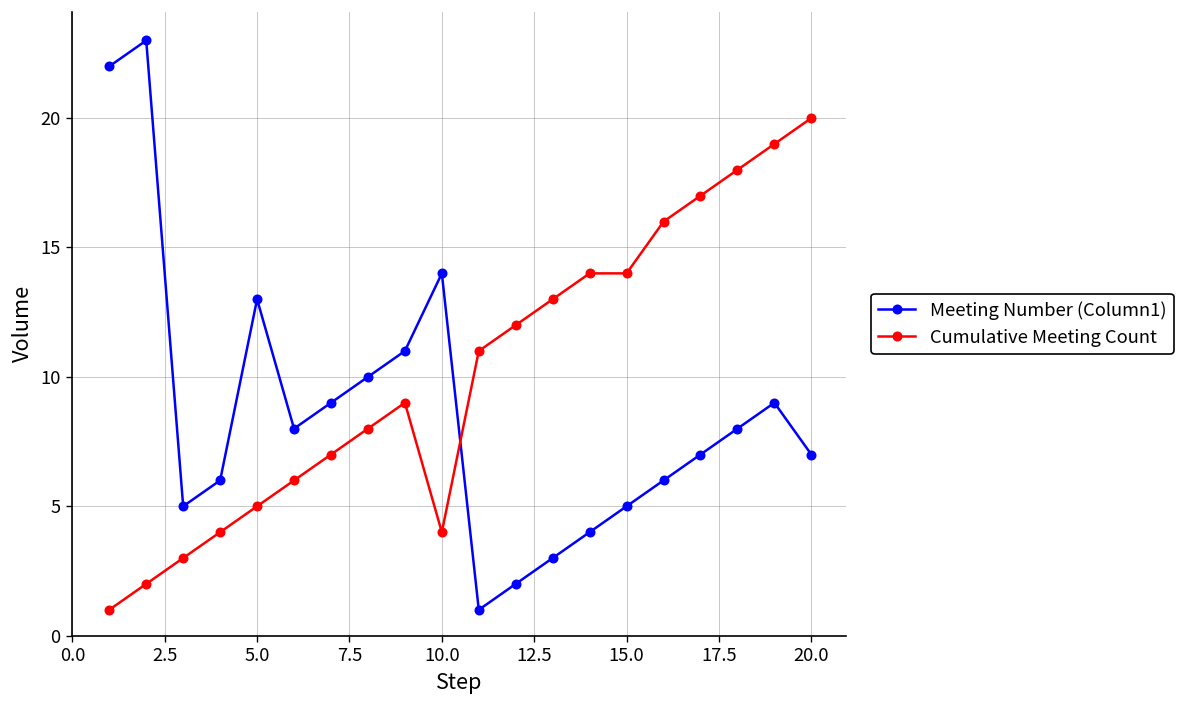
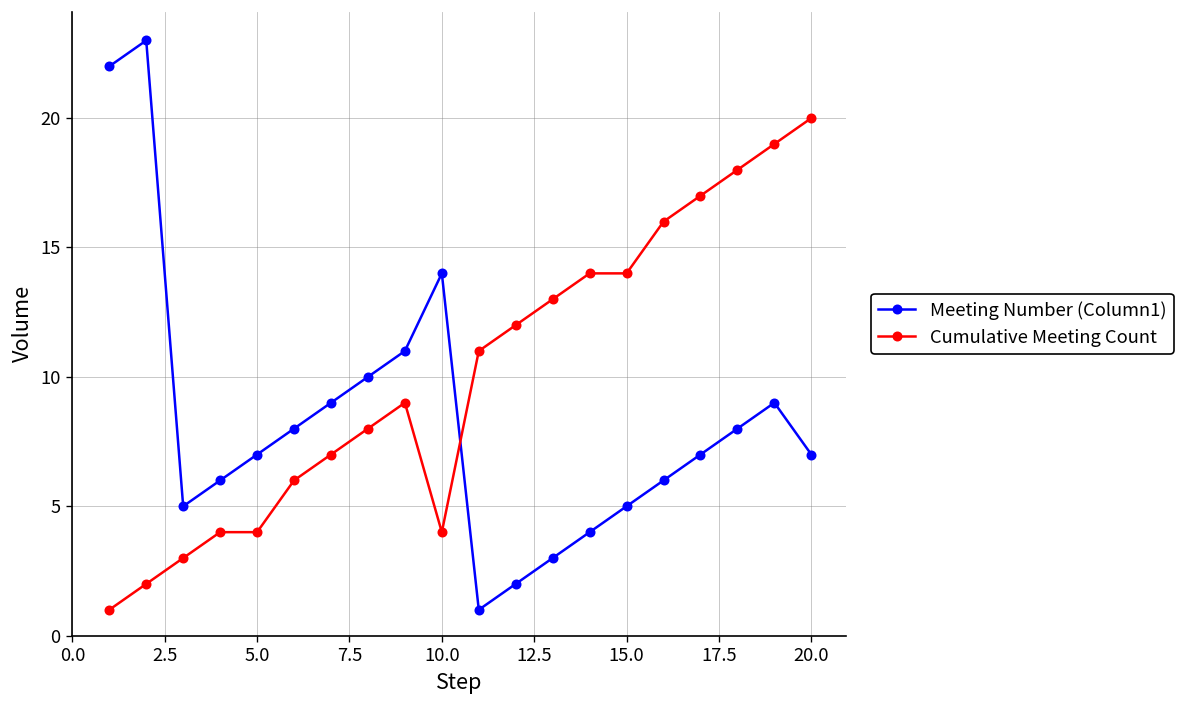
Meeting Number (Column1), 5.0: 13 -> 7
Cumulative Meeting Count, 5.0: 5 -> 4
